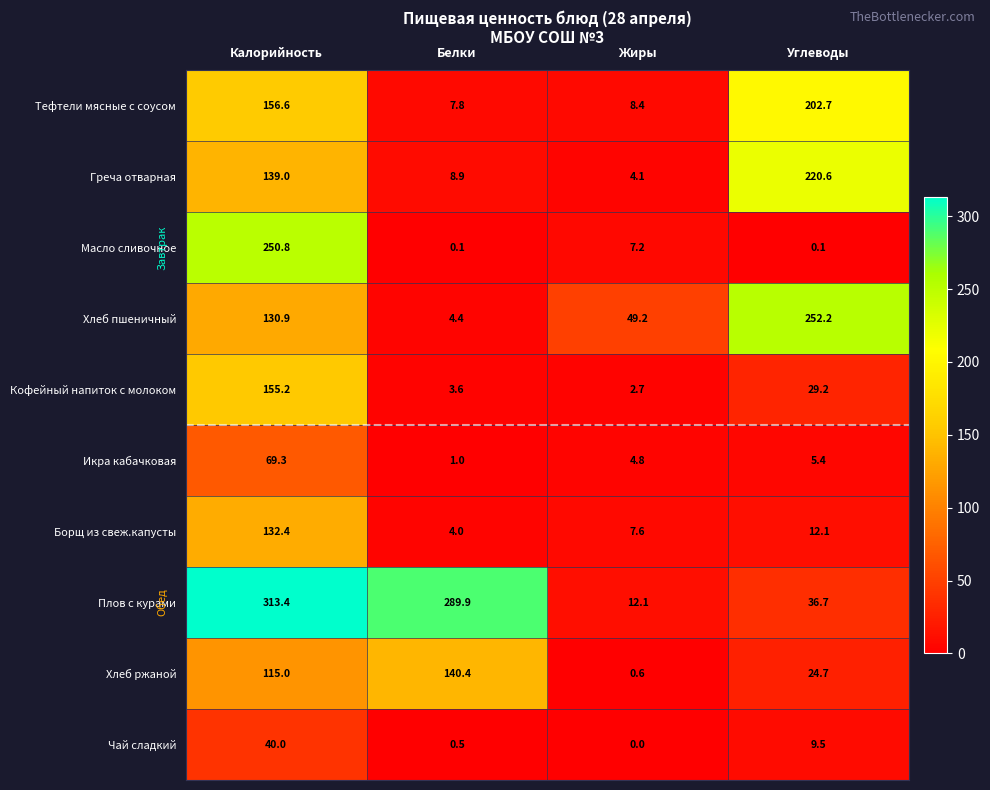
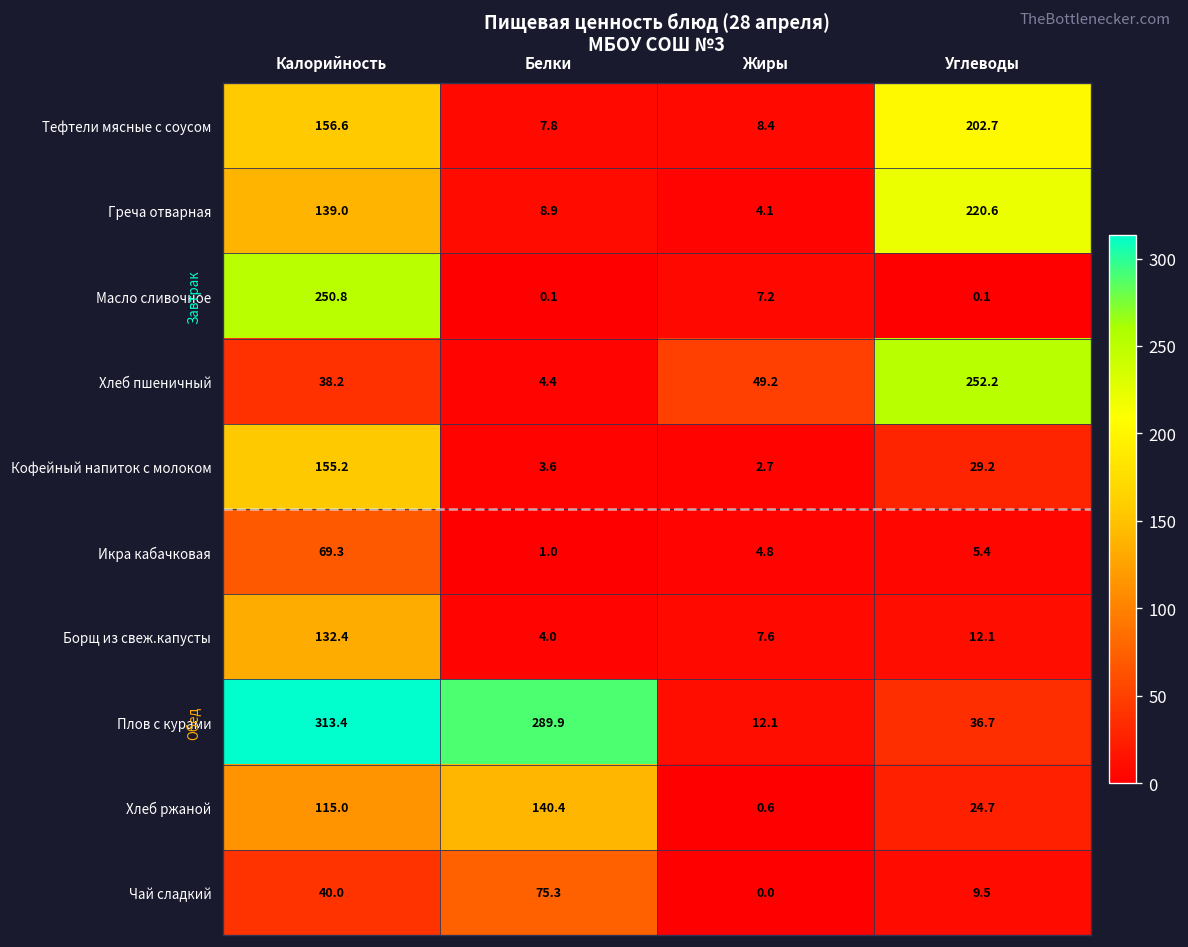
Хлеб пшеничный, Калорийность: 130.9 -> 38.2
Чай сладкий, Белки: 0.5 -> 75.3
